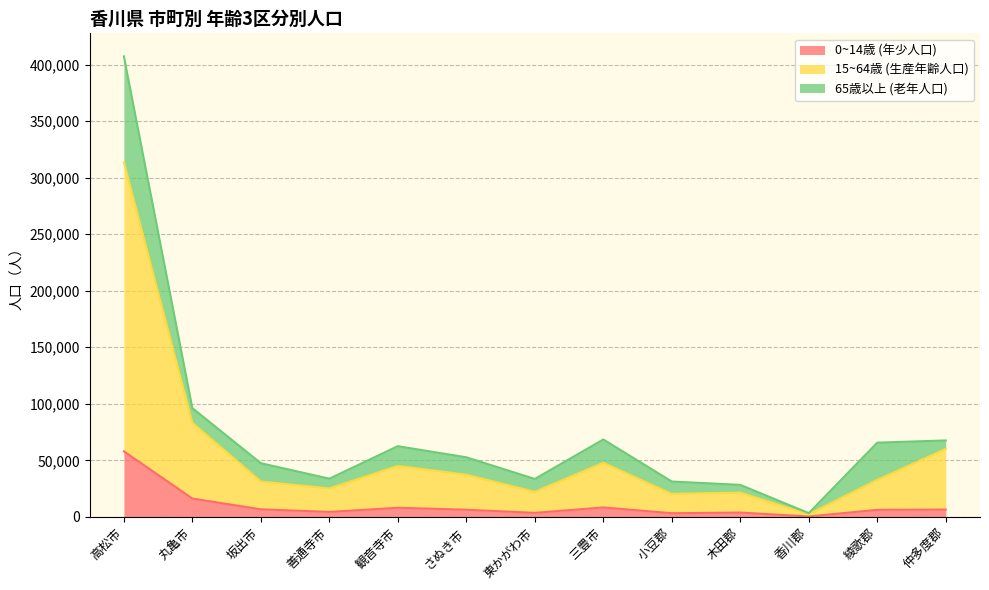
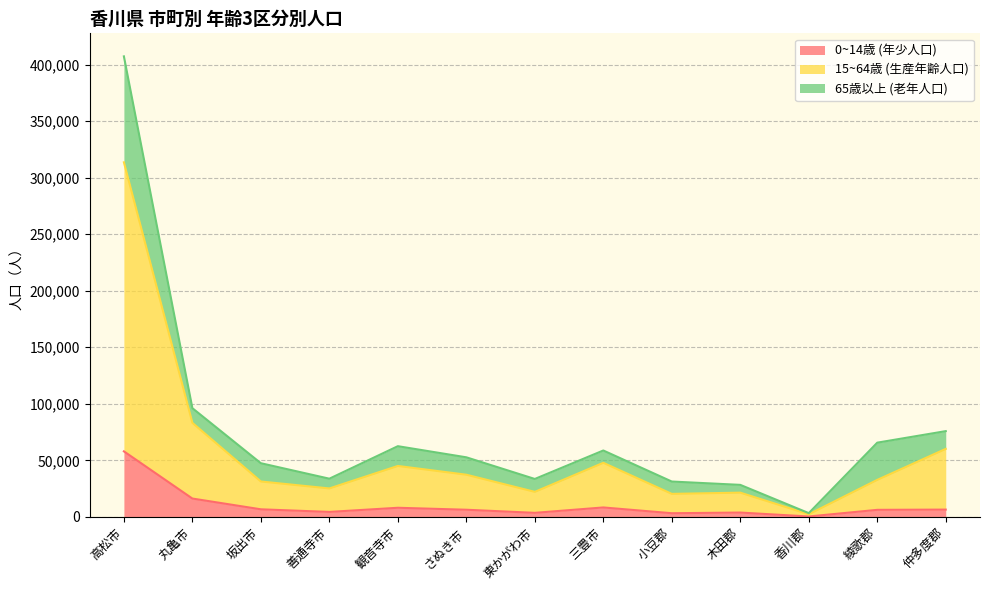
65歳以上 (老年人口), 三豊市: 21,000 -> 11,000
65歳以上 (老年人口), 仲多度郡: 7,000 -> 16,000
